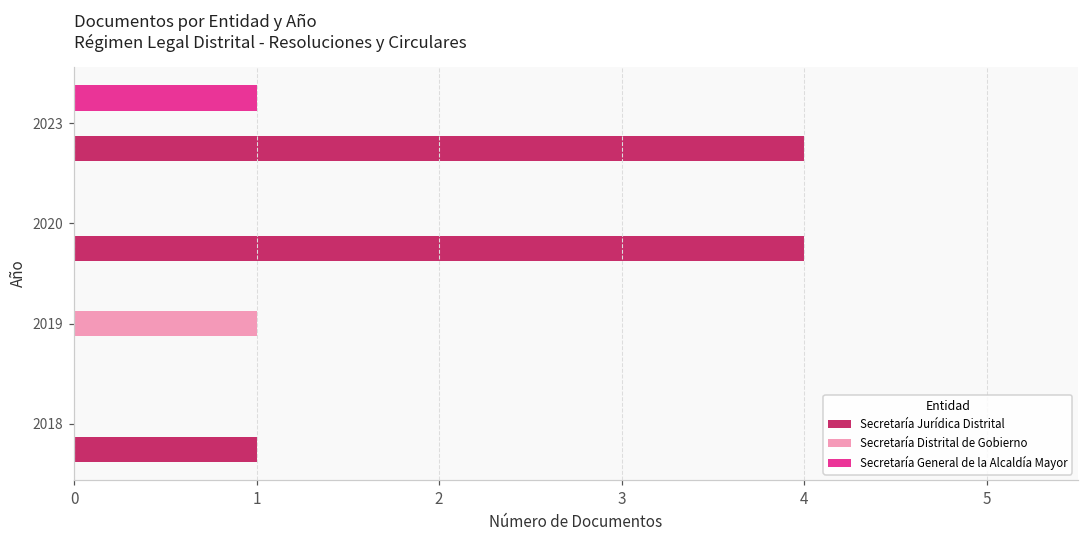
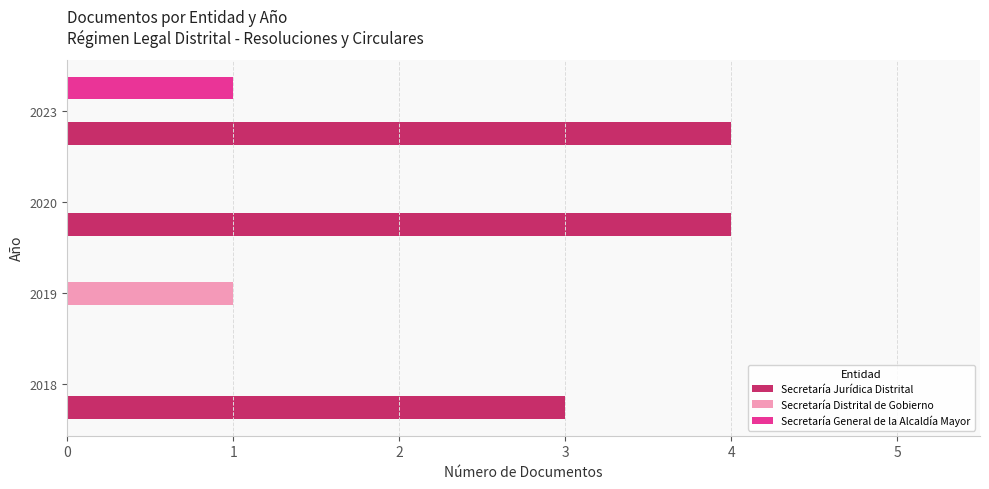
Secretaría Jurídica Distrital, 2018: 1 -> 3
